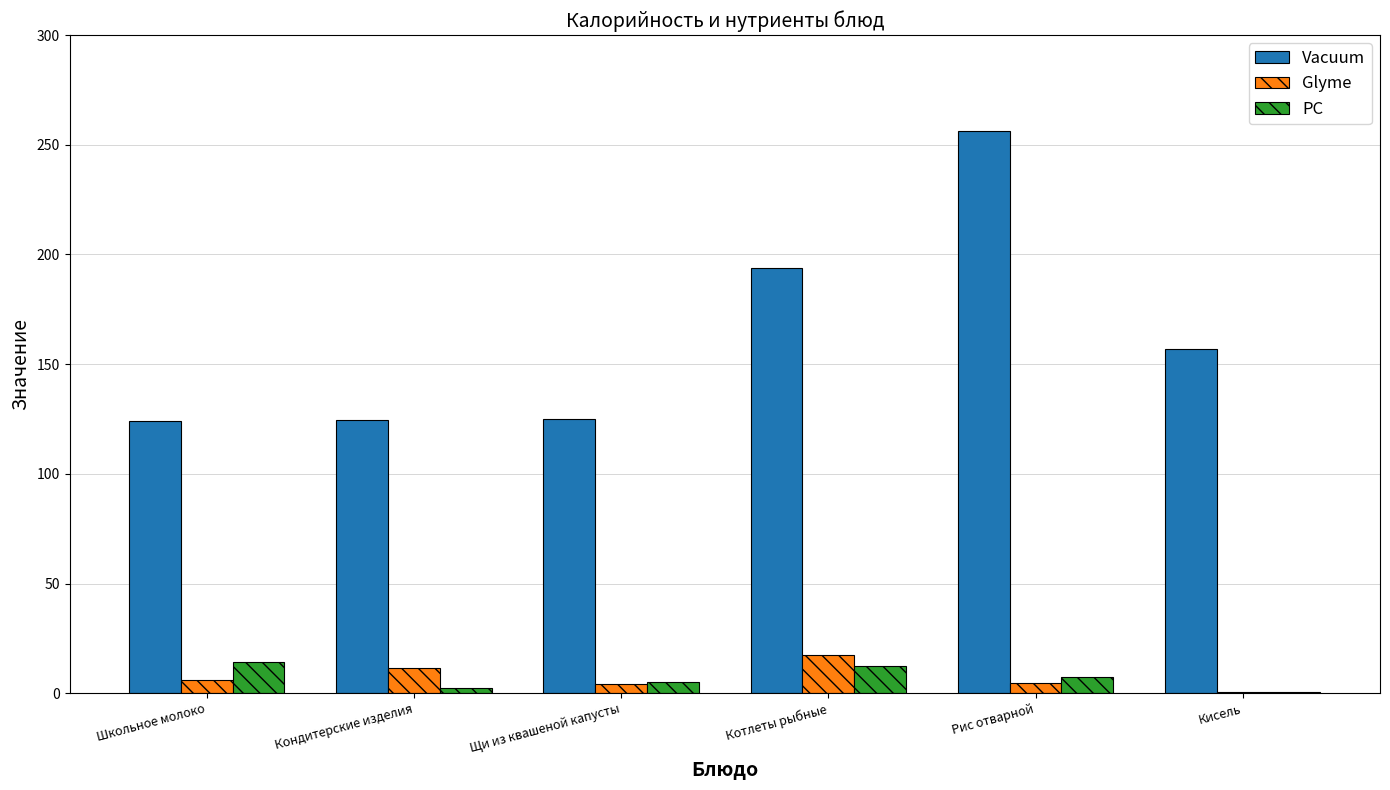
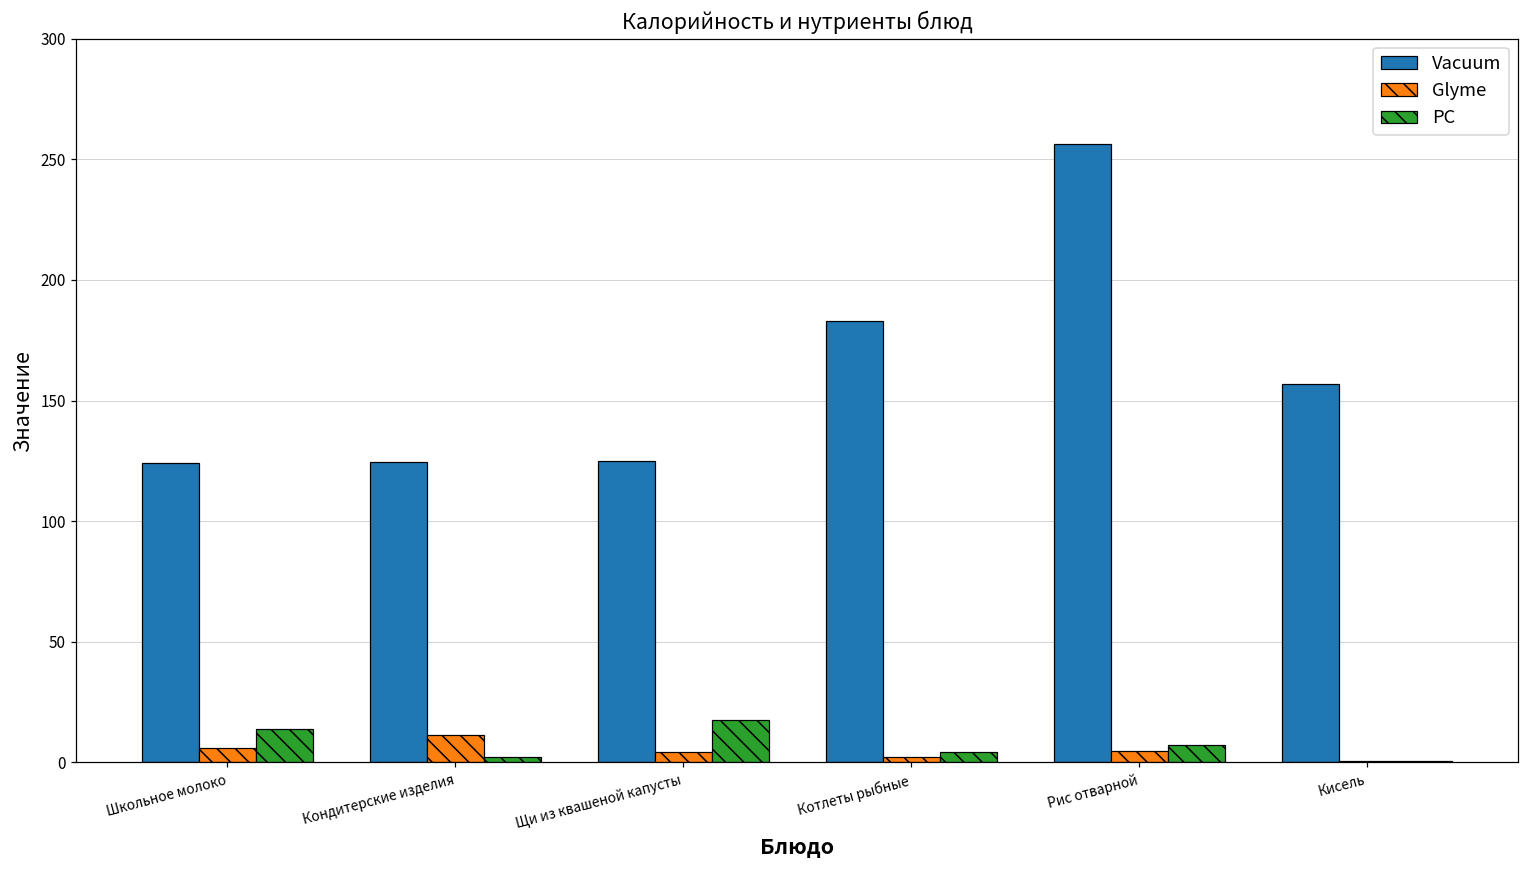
PC, Щи из квашеной капусты: 5 -> 18
Vacuum, Котлеты рыбные: 194 -> 183
Glyme, Котлеты рыбные: 18 -> 2
PC, Котлеты рыбные: 12 -> 4
